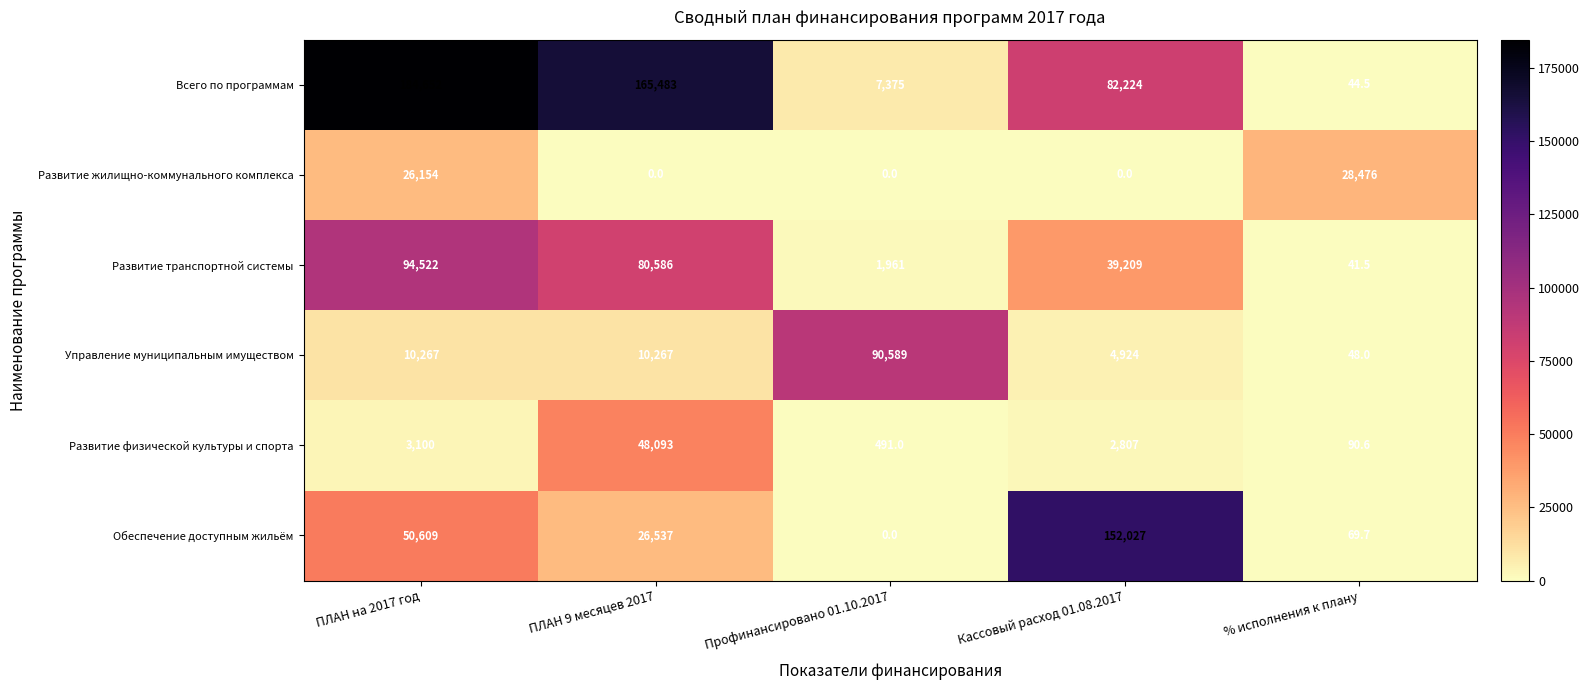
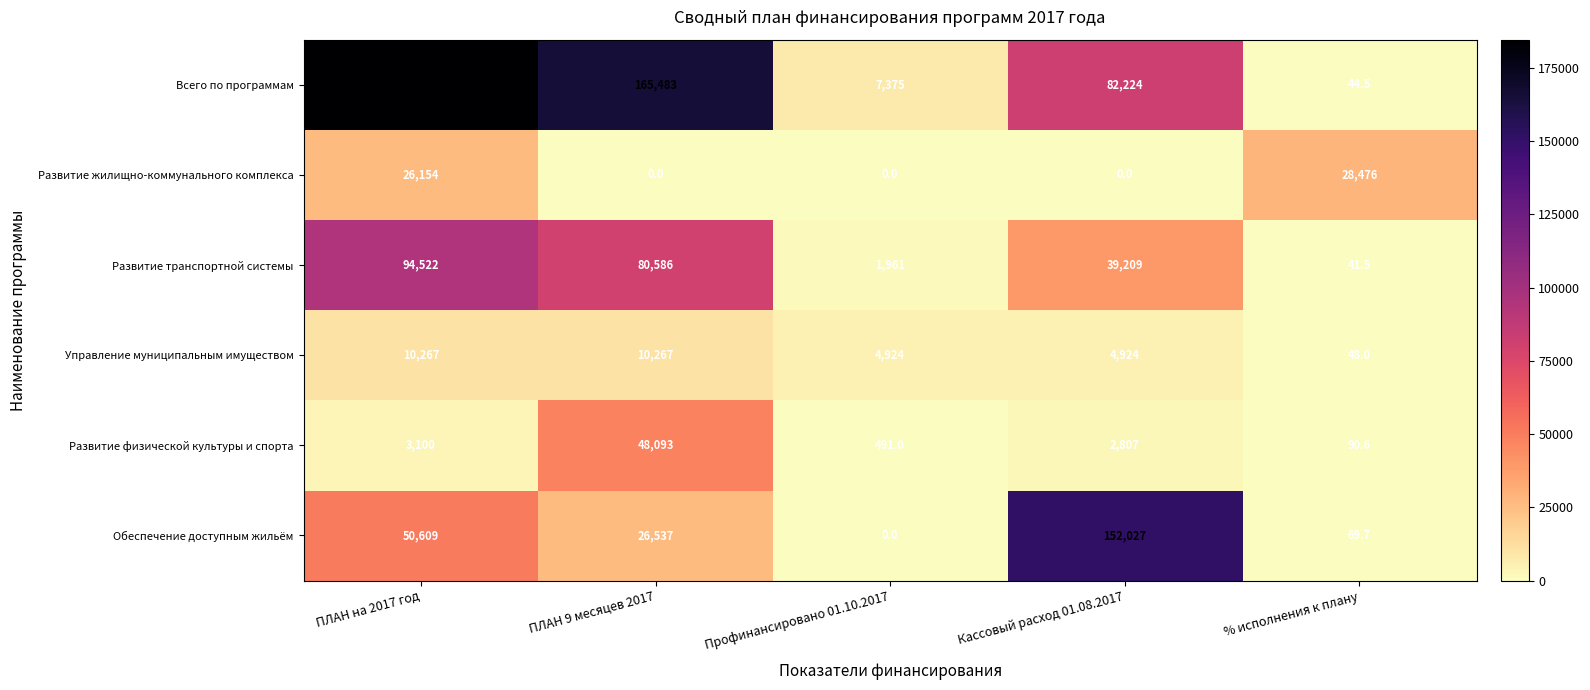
Управление муниципальным имуществом, Профинансировано 01.10.2017: 90,589 -> 4,924
